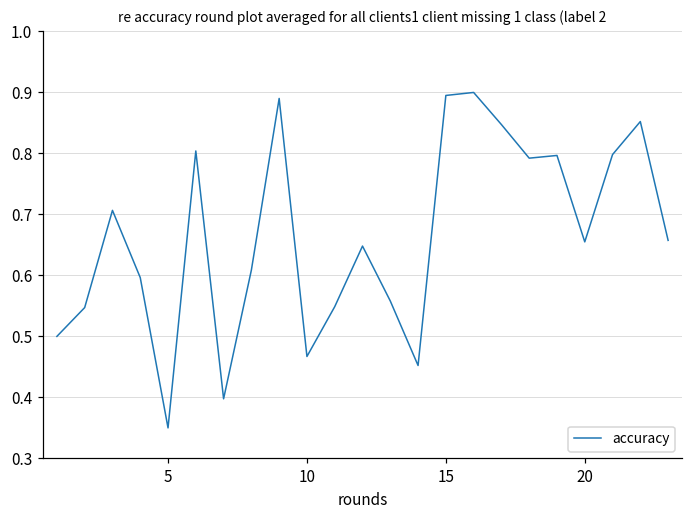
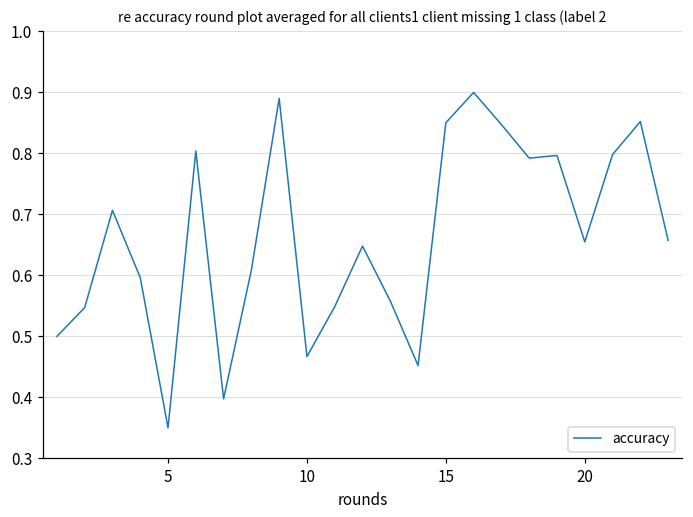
15: 0.90 -> 0.85
